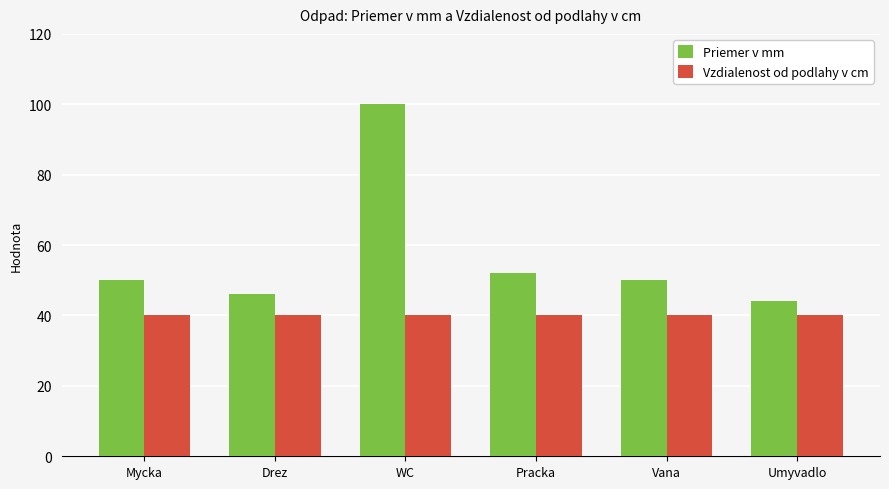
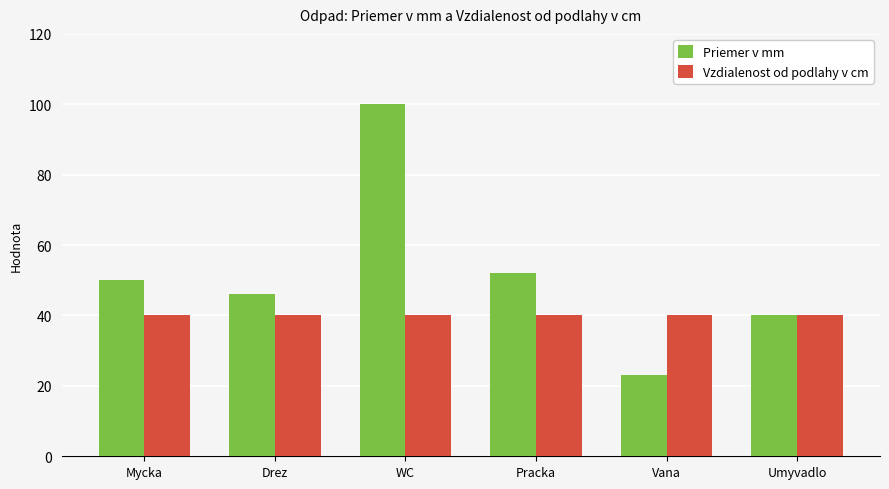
Priemer v mm, Vana: 50 -> 23
Priemer v mm, Umyvadlo: 44 -> 40
